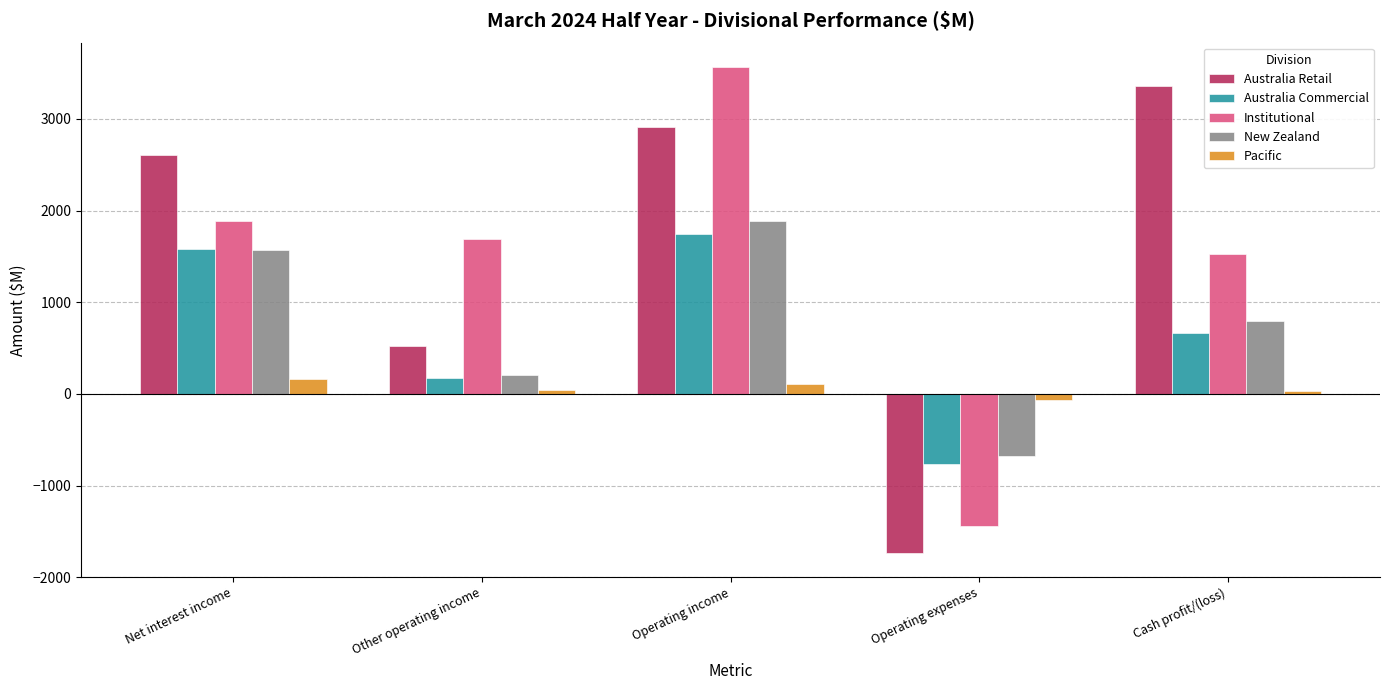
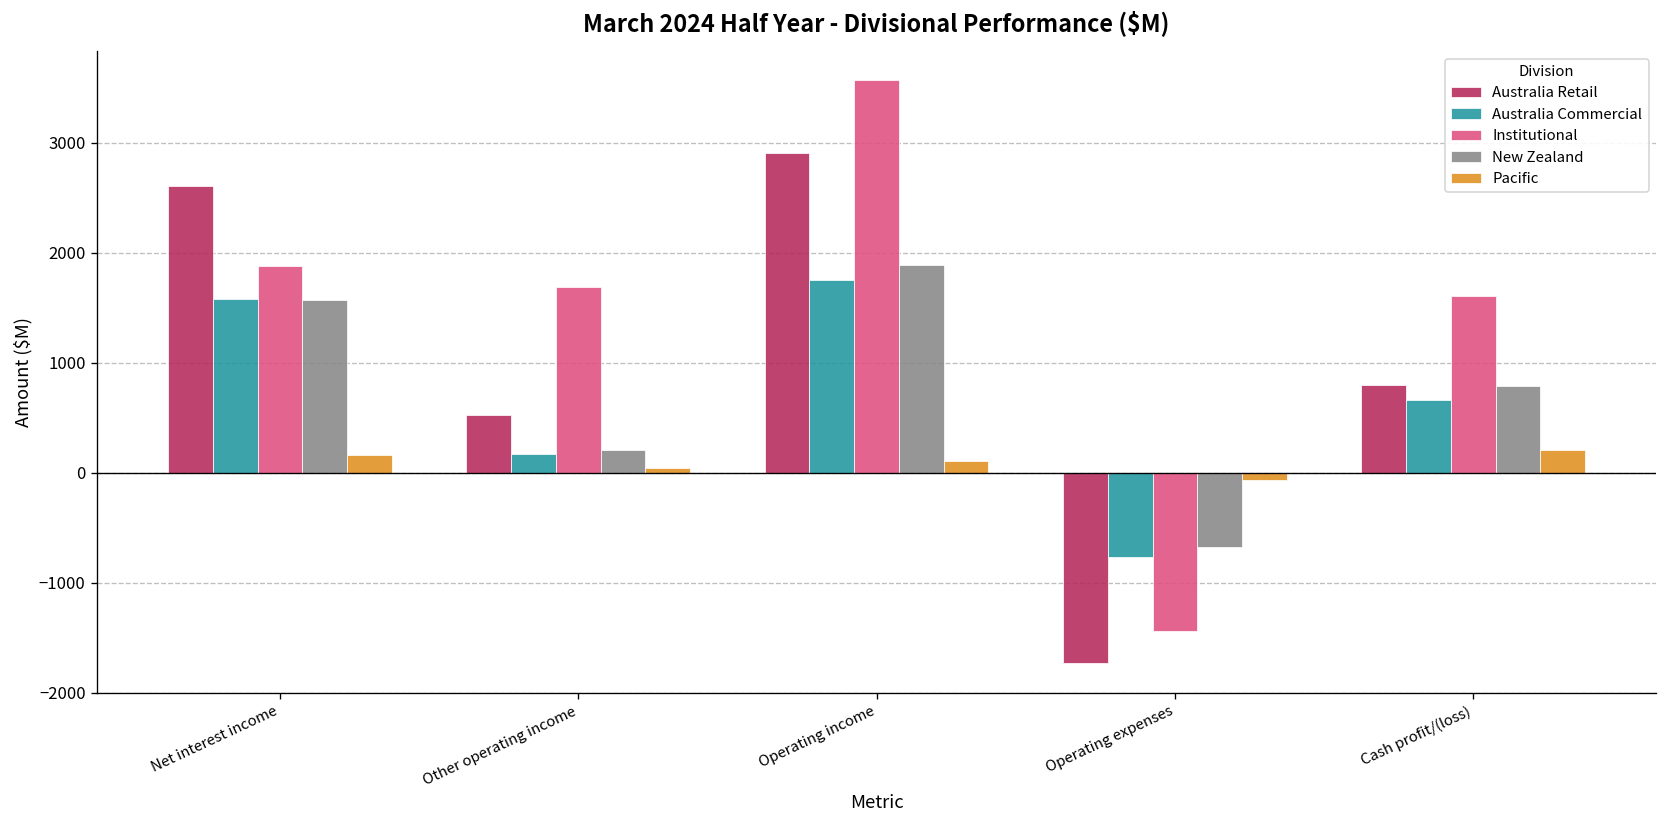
Australia Retail, Cash profit/(loss): 3400 -> 800
Institutional, Cash profit/(loss): 1500 -> 1600
Pacific, Cash profit/(loss): 0 -> 200
